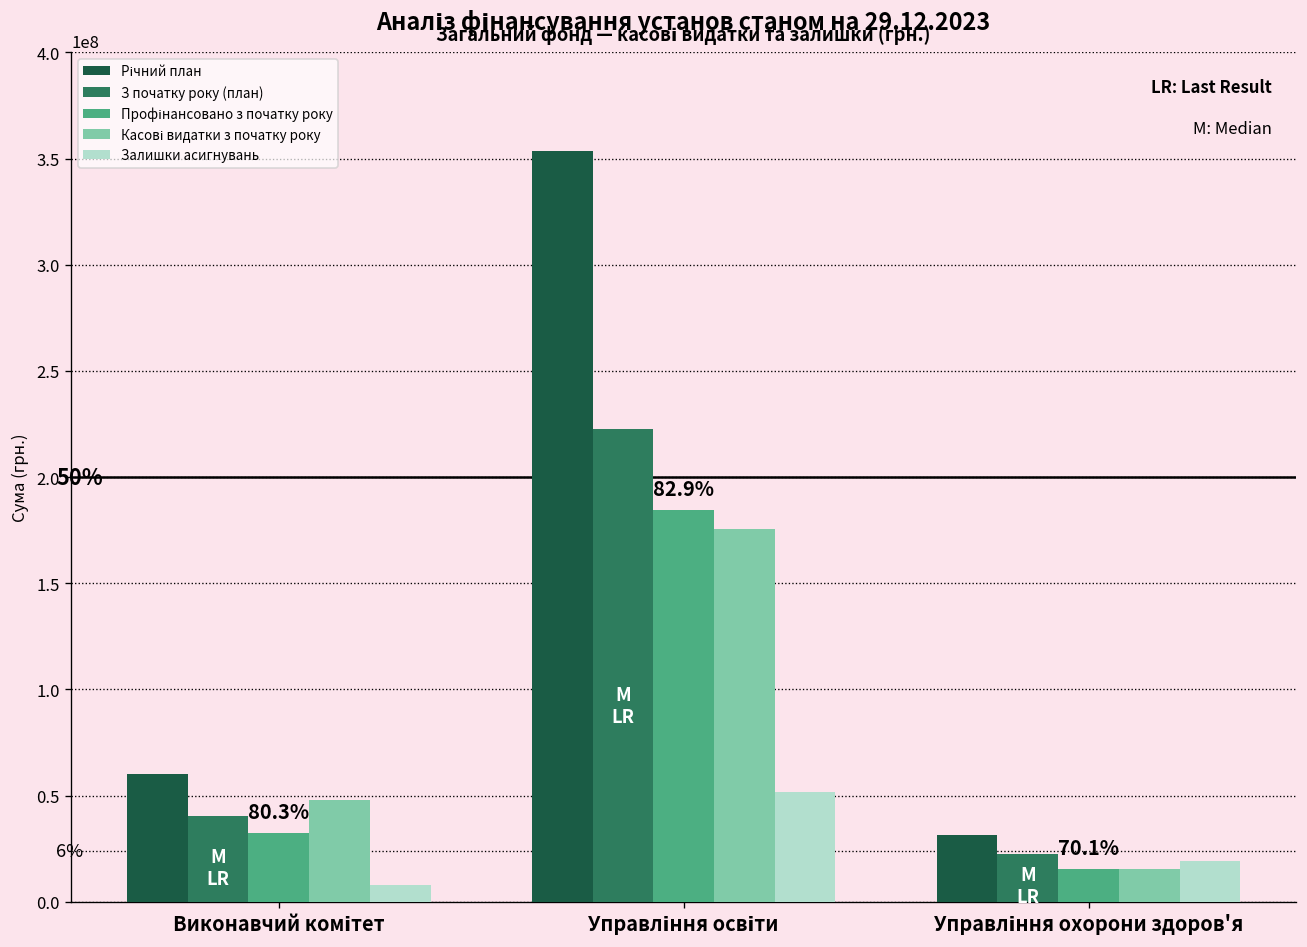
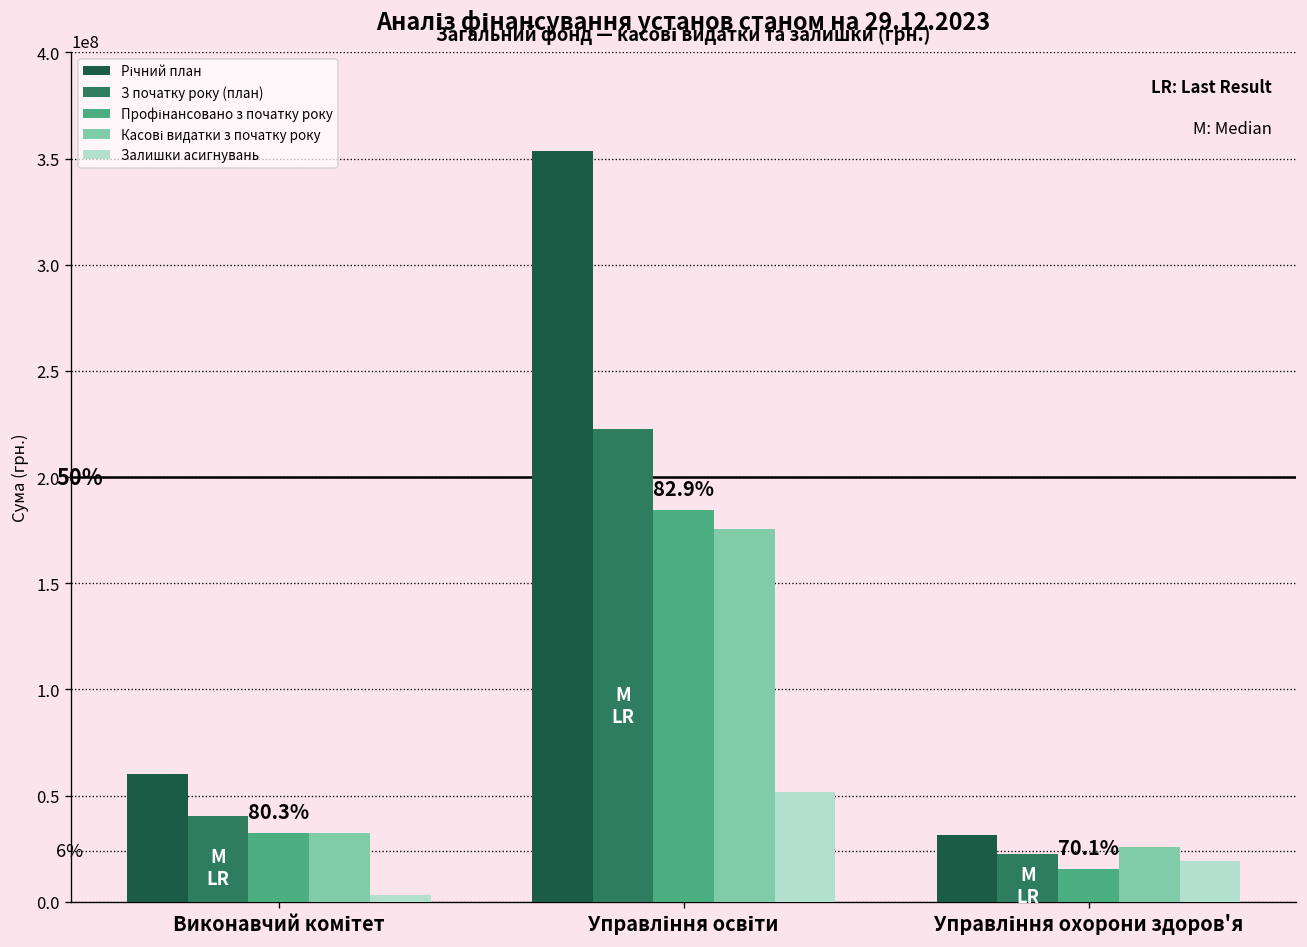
Касові видатки з початку року, Виконавчий комітет: 48000000 -> 32000000
Залишки асигнувань, Виконавчий комітет: 8000000 -> 3000000
Касові видатки з початку року, Управління охорони здоров'я: 16000000 -> 26000000
